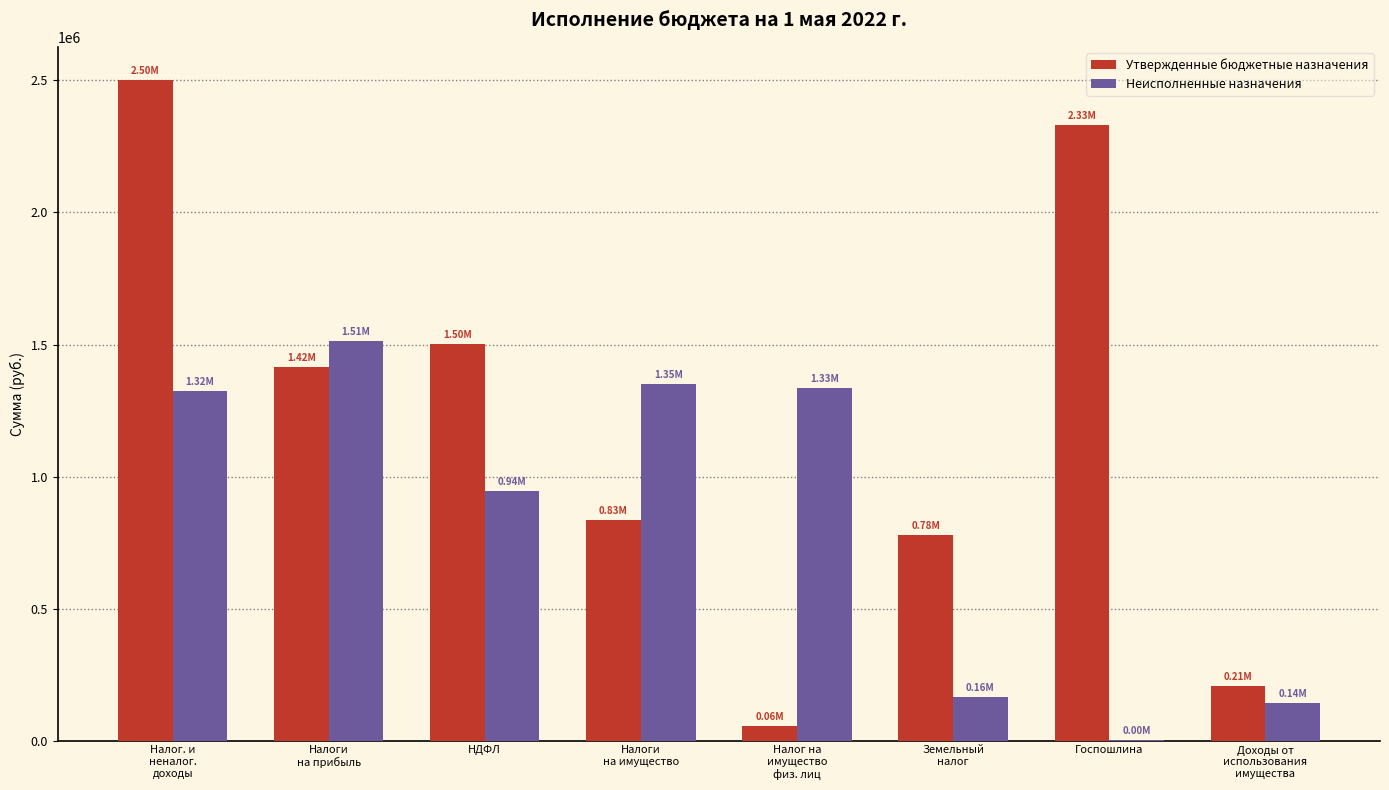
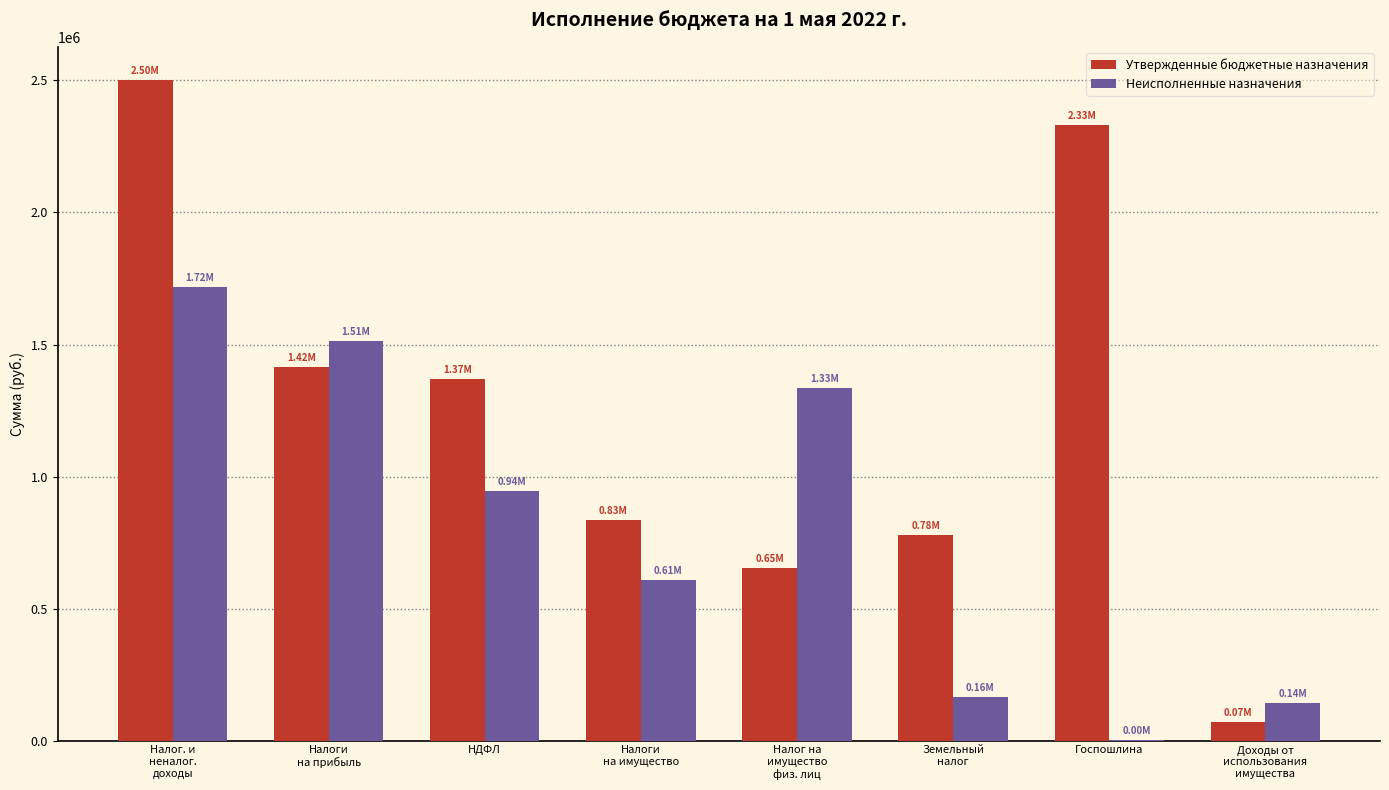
Неисполненные назначения, Налог. и неналог. доходы: 1.32M -> 1.72M
Утвержденные бюджетные назначения, НДФЛ: 1.50M -> 1.37M
Неисполненные назначения, Налоги на имущество: 1.35M -> 0.61M
Утвержденные бюджетные назначения, Налог на имущество физ. лиц: 0.06M -> 0.65M
Утвержденные бюджетные назначения, Доходы от использования имущества: 0.21M -> 0.07M
